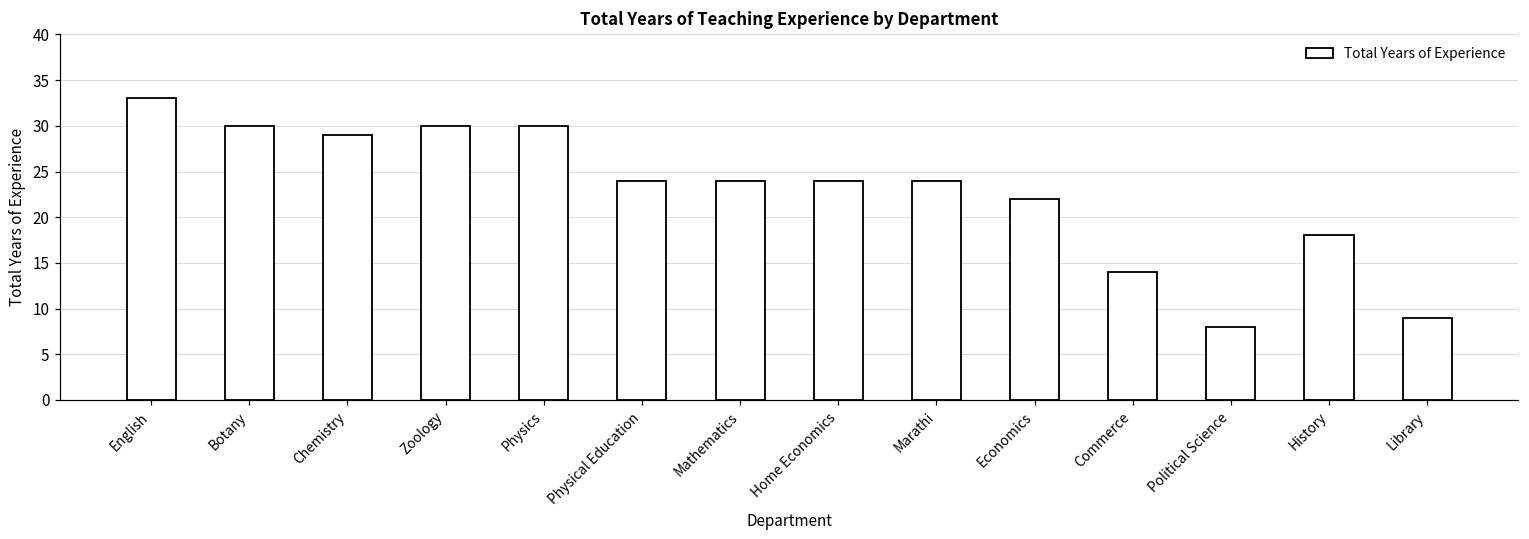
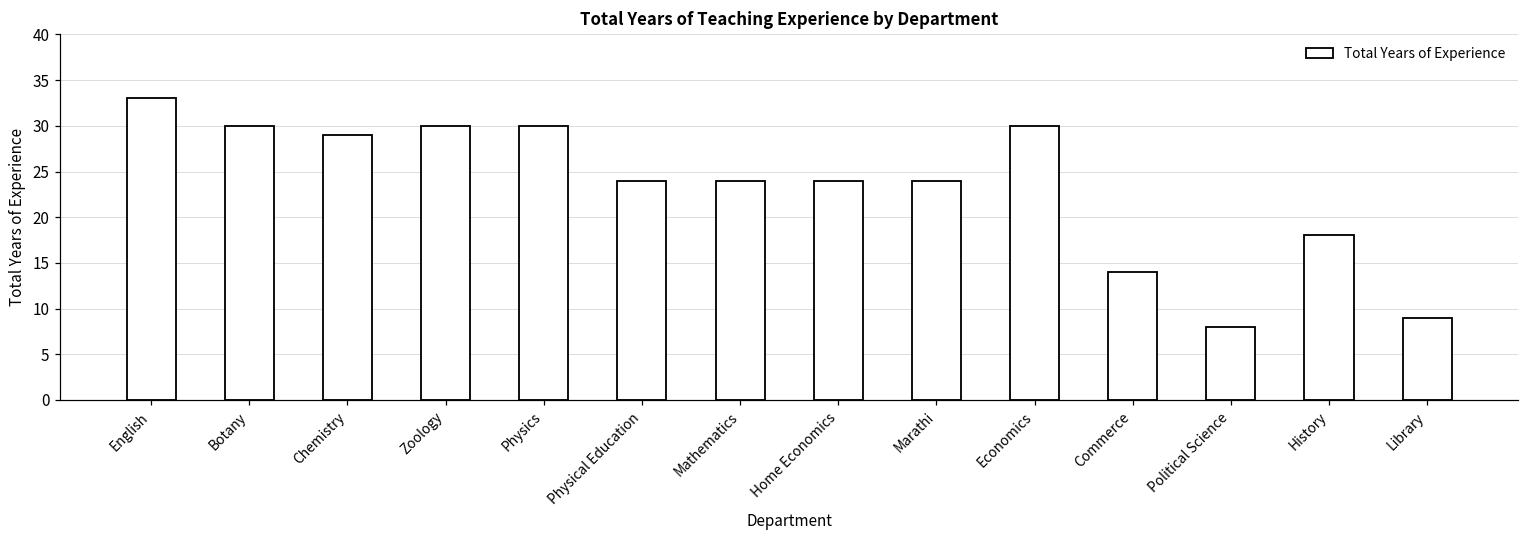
Economics: 22 -> 30
